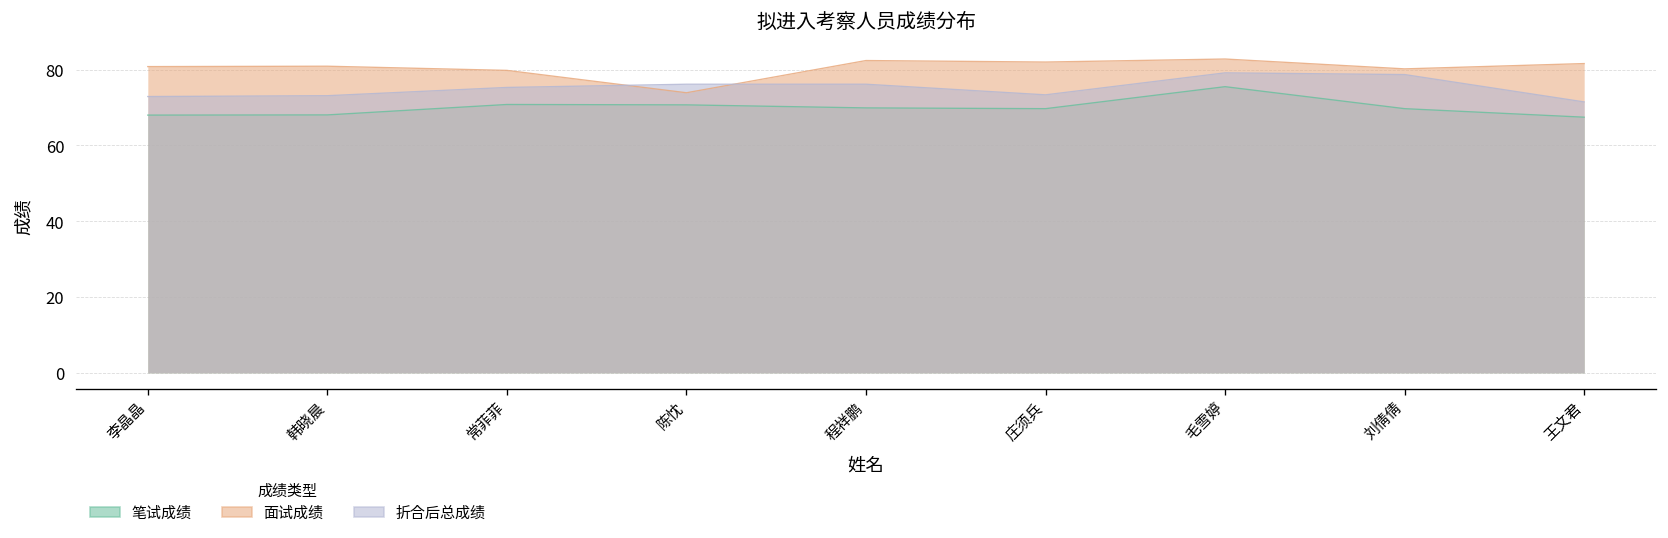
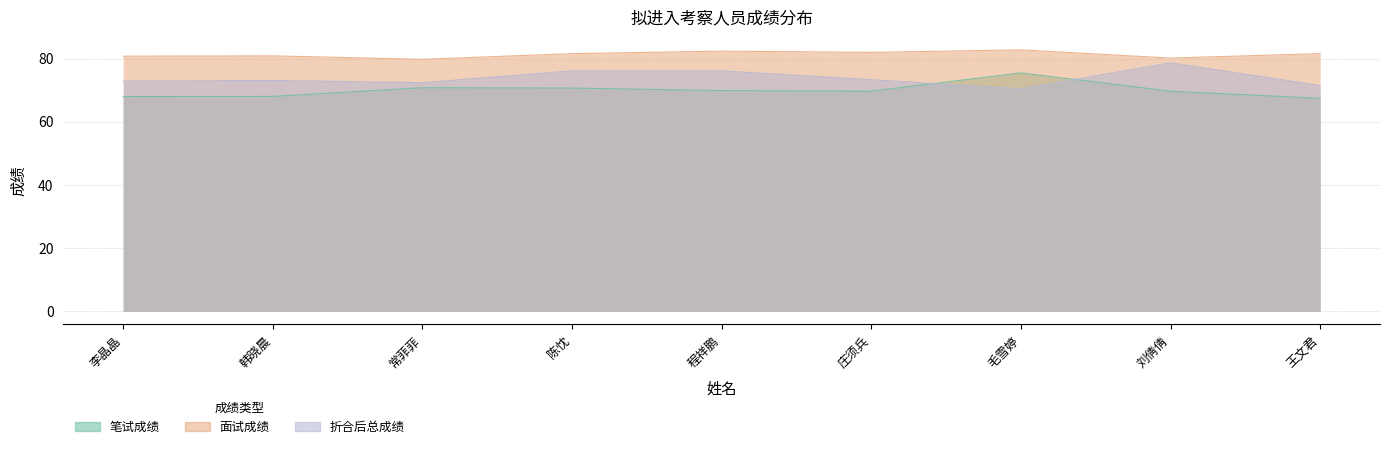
折合后总成绩, 常菲菲: 75 -> 72
面试成绩, 陈忱: 74 -> 82
折合后总成绩, 毛雪婷: 79 -> 70
